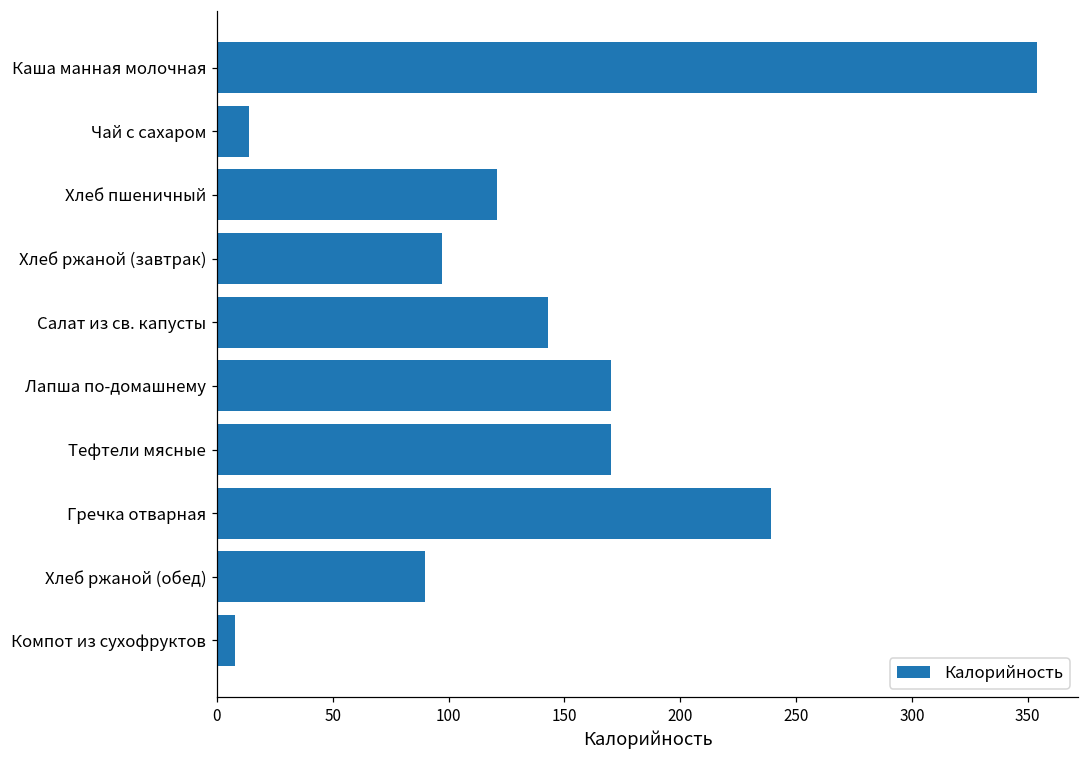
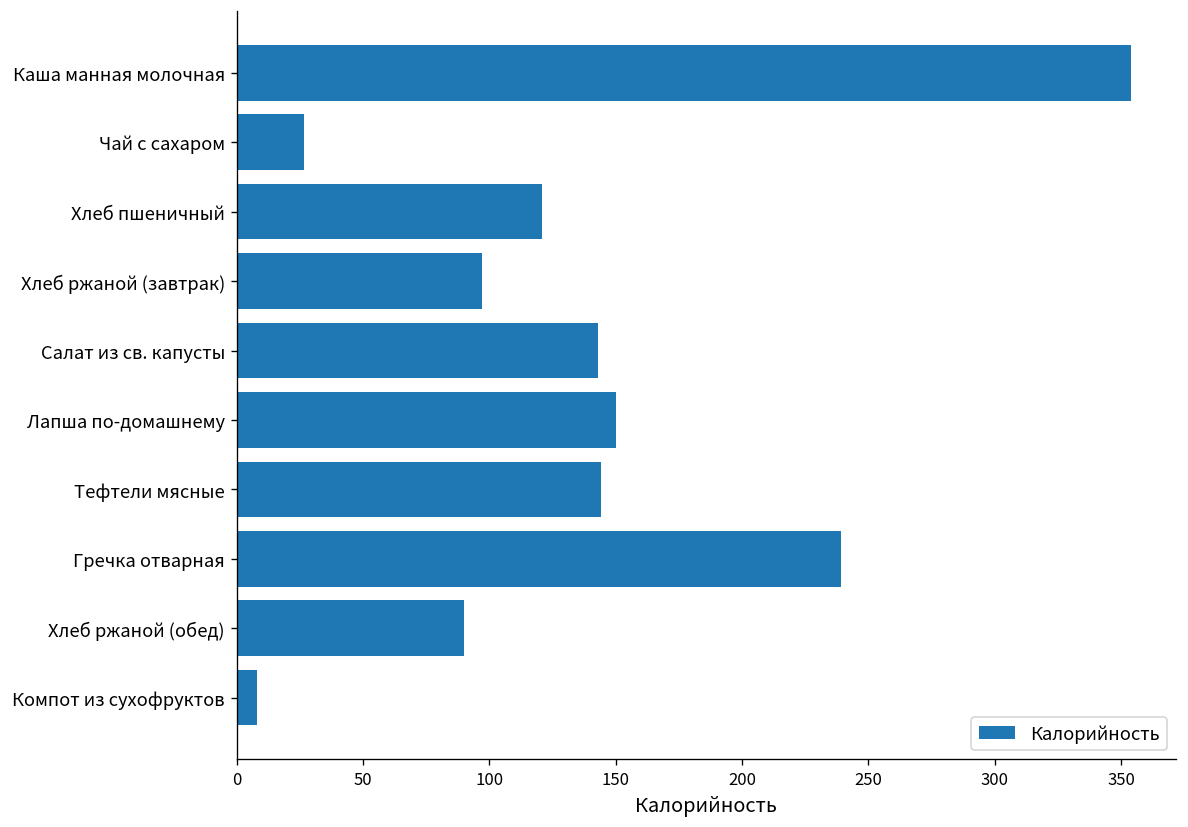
Чай с сахаром: 14 -> 27
Лапша по-домашнему: 170 -> 150
Тефтели мясные: 170 -> 144
